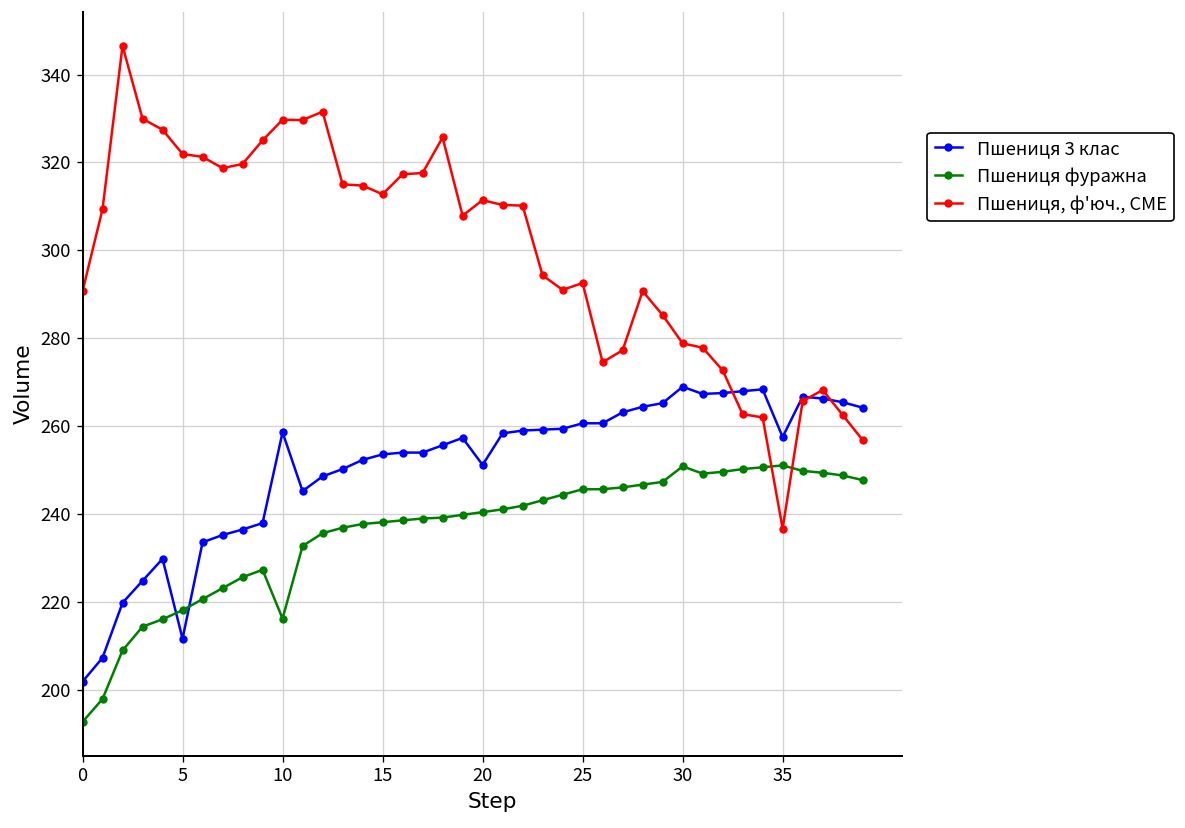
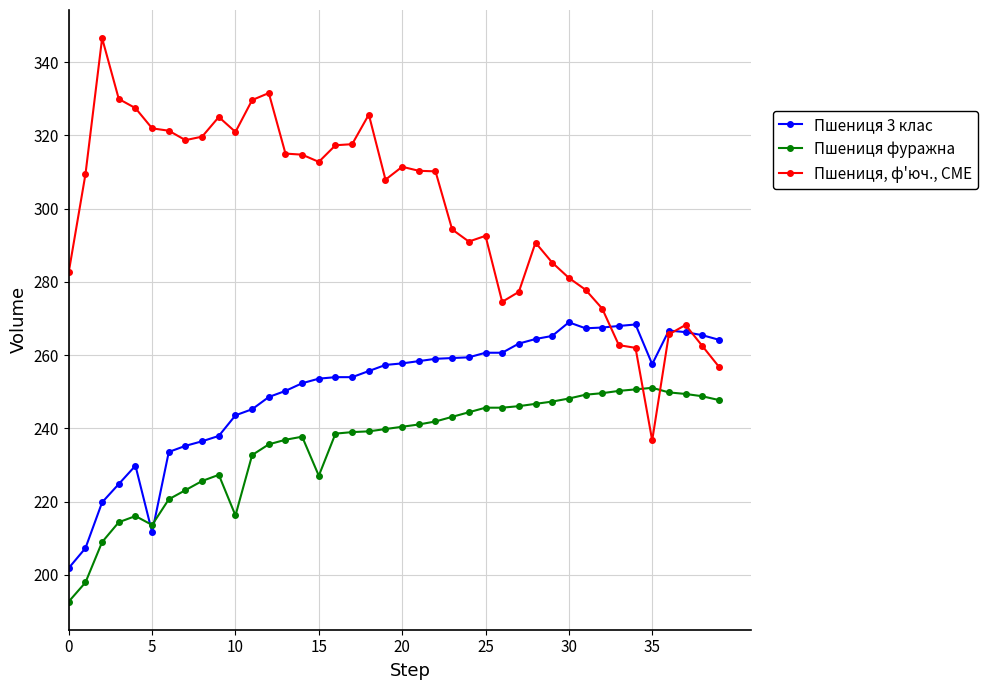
Пшениця, ф'юч., CME, 0: 291 -> 283
Пшениця фуражна, 5: 218 -> 214
Пшениця 3 клас, 10: 259 -> 244
Пшениця, ф'юч., CME, 10: 330 -> 321
Пшениця фуражна, 15: 238 -> 227
Пшениця 3 клас, 20: 251 -> 258
Пшениця фуражна, 30: 251 -> 248
Пшениця, ф'юч., CME, 30: 279 -> 281
